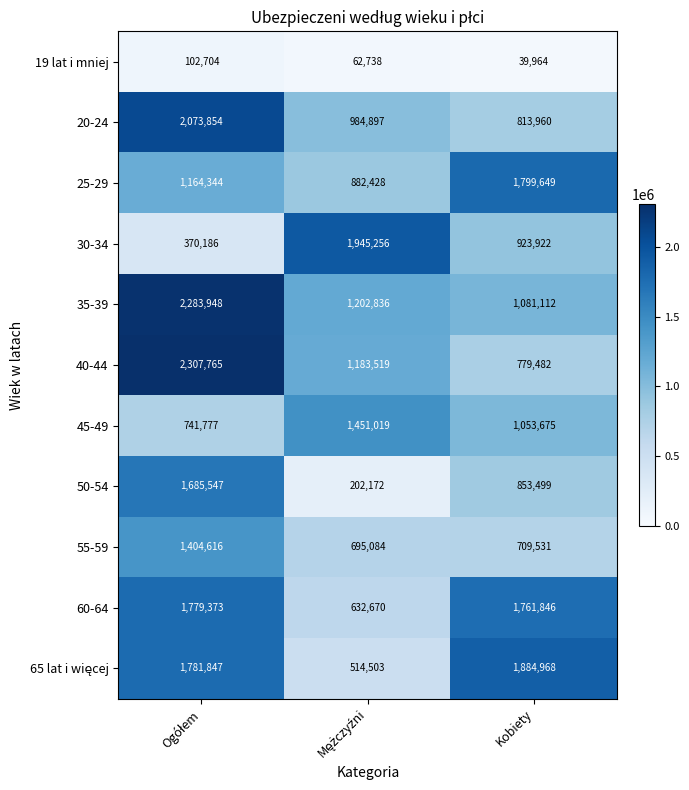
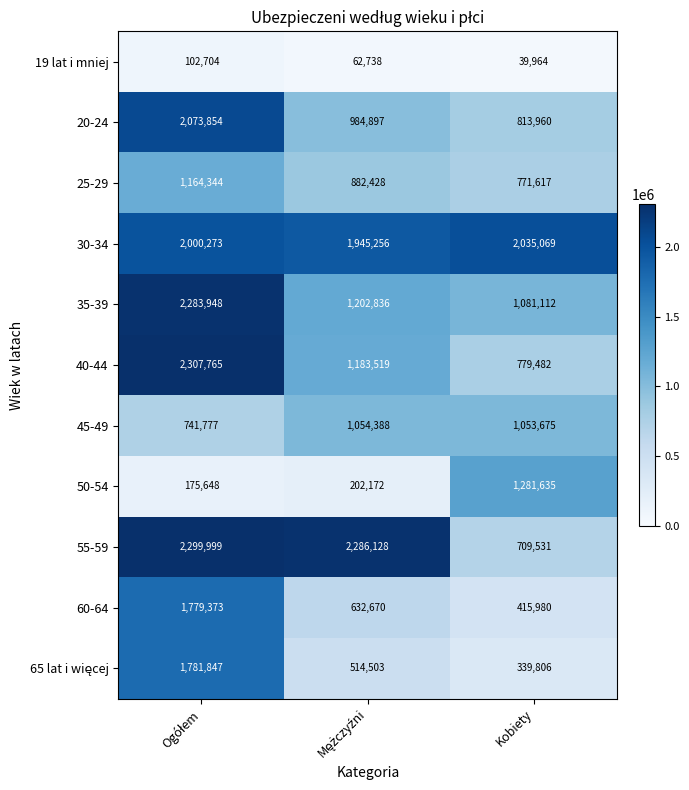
25-29, Kobiety: 1,799,649 -> 771,617
30-34, Ogółem: 370,186 -> 2,000,273
30-34, Kobiety: 923,922 -> 2,035,069
45-49, Mężczyźni: 1,451,019 -> 1,054,388
50-54, Ogółem: 1,685,547 -> 175,648
50-54, Kobiety: 853,499 -> 1,281,635
55-59, Ogółem: 1,404,616 -> 2,299,999
55-59, Mężczyźni: 695,084 -> 2,286,128
60-64, Kobiety: 1,761,846 -> 415,980
65 lat i więcej, Kobiety: 1,884,968 -> 339,806
